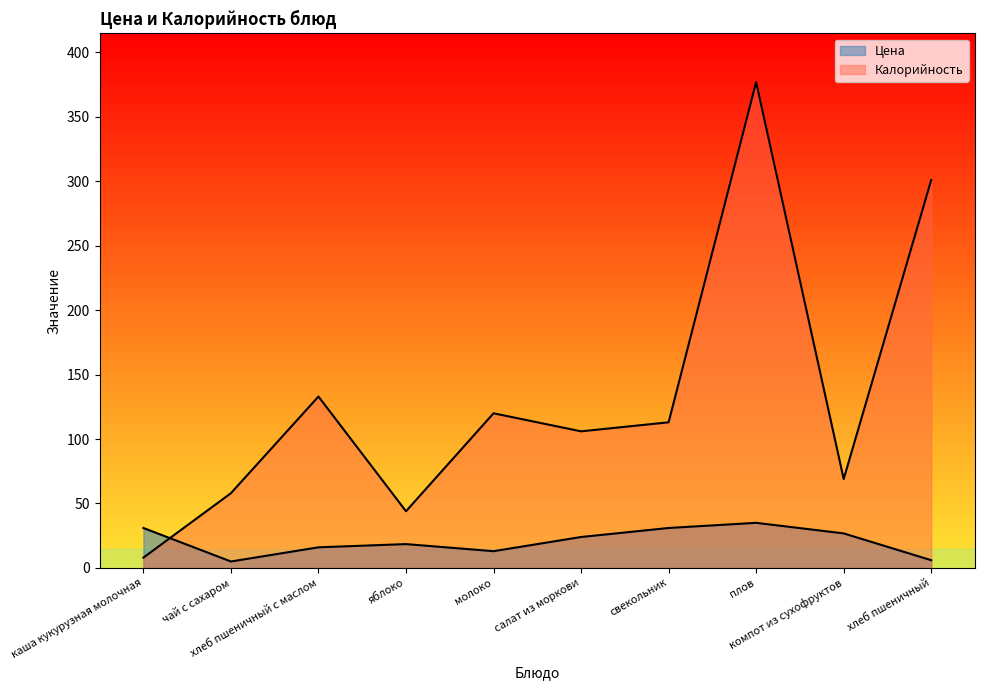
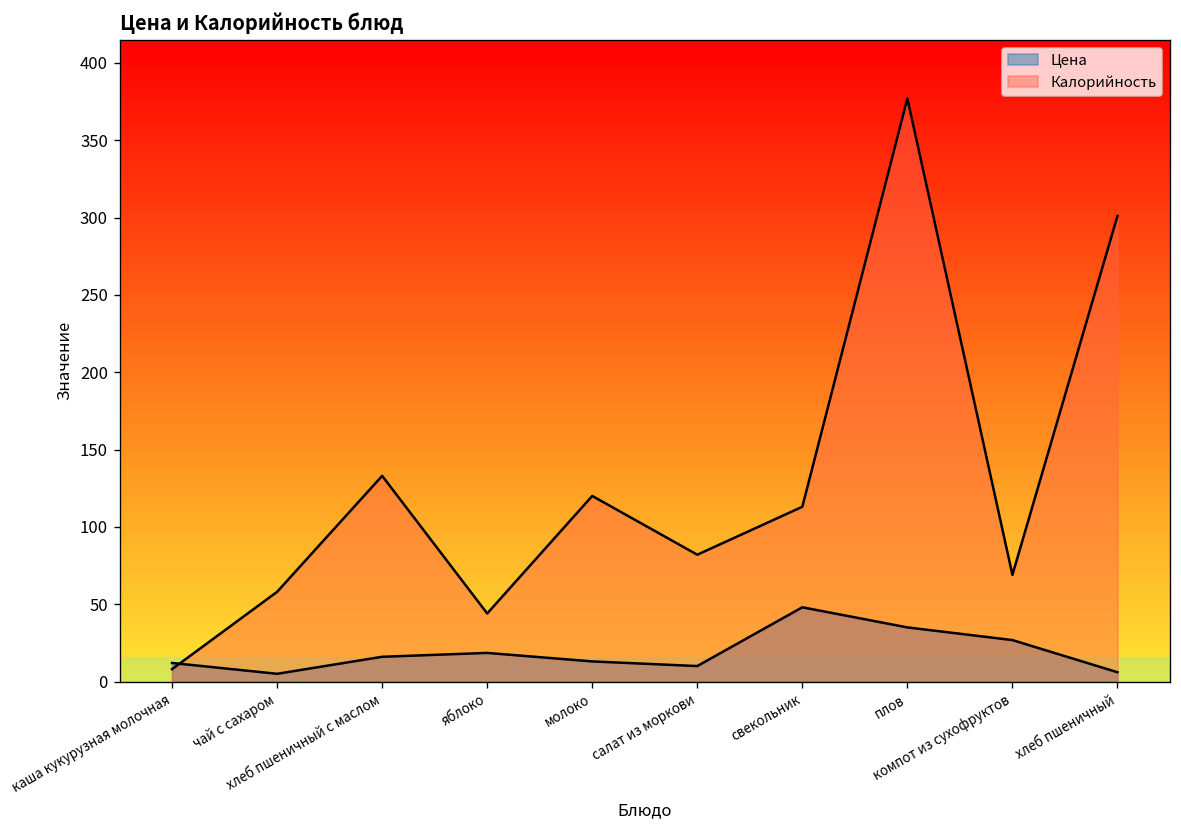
Цена, каша кукурузная молочная: 31 -> 12
Цена, салат из моркови: 24 -> 10
Калорийность, салат из моркови: 106 -> 82
Цена, свекольник: 31 -> 48
